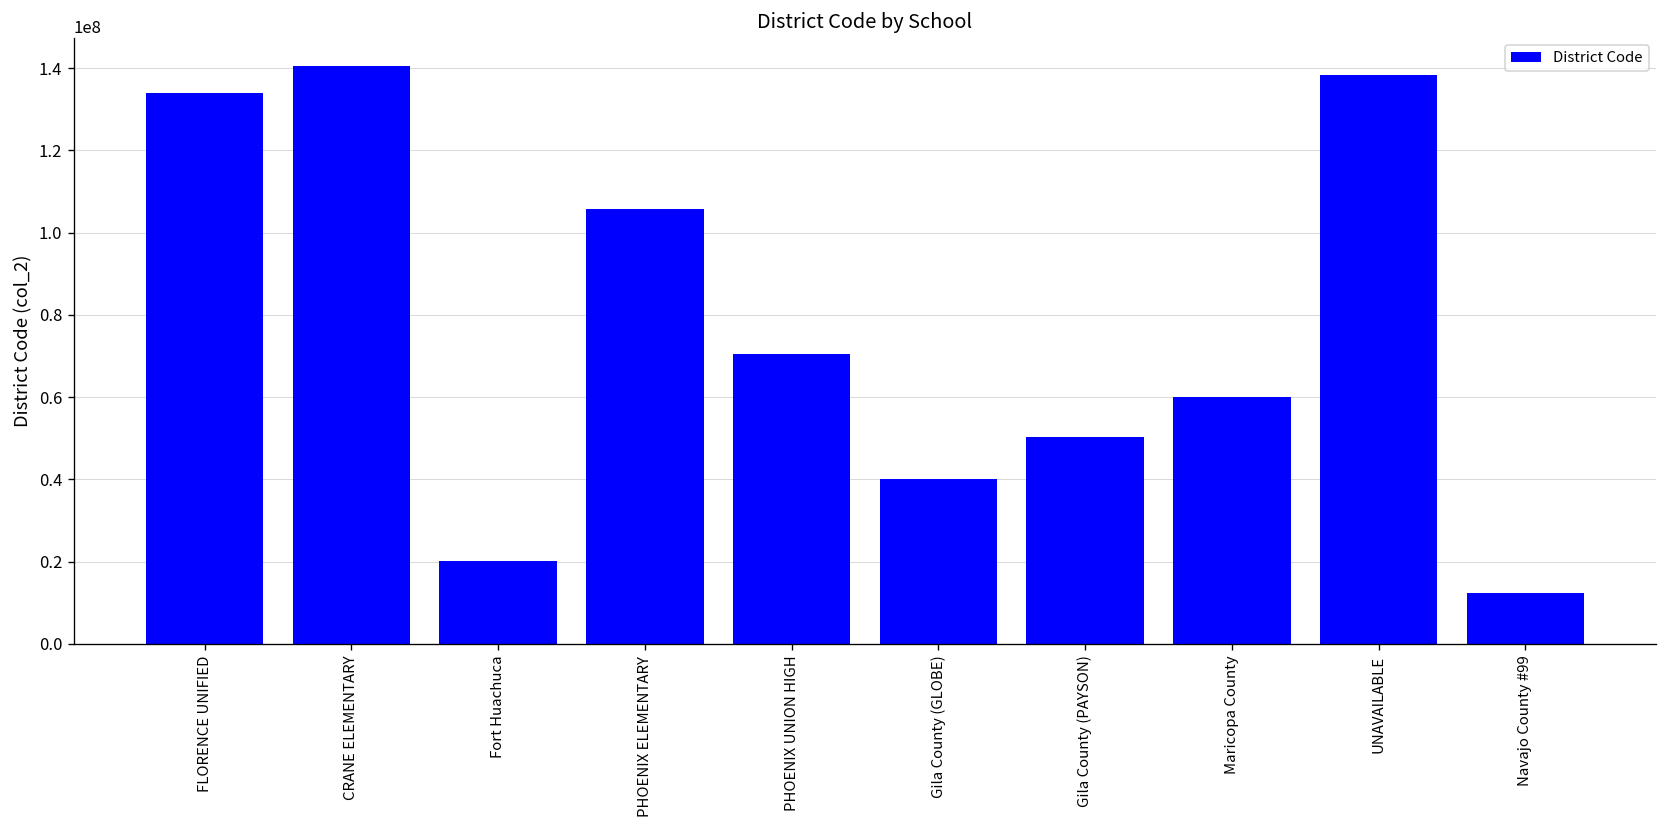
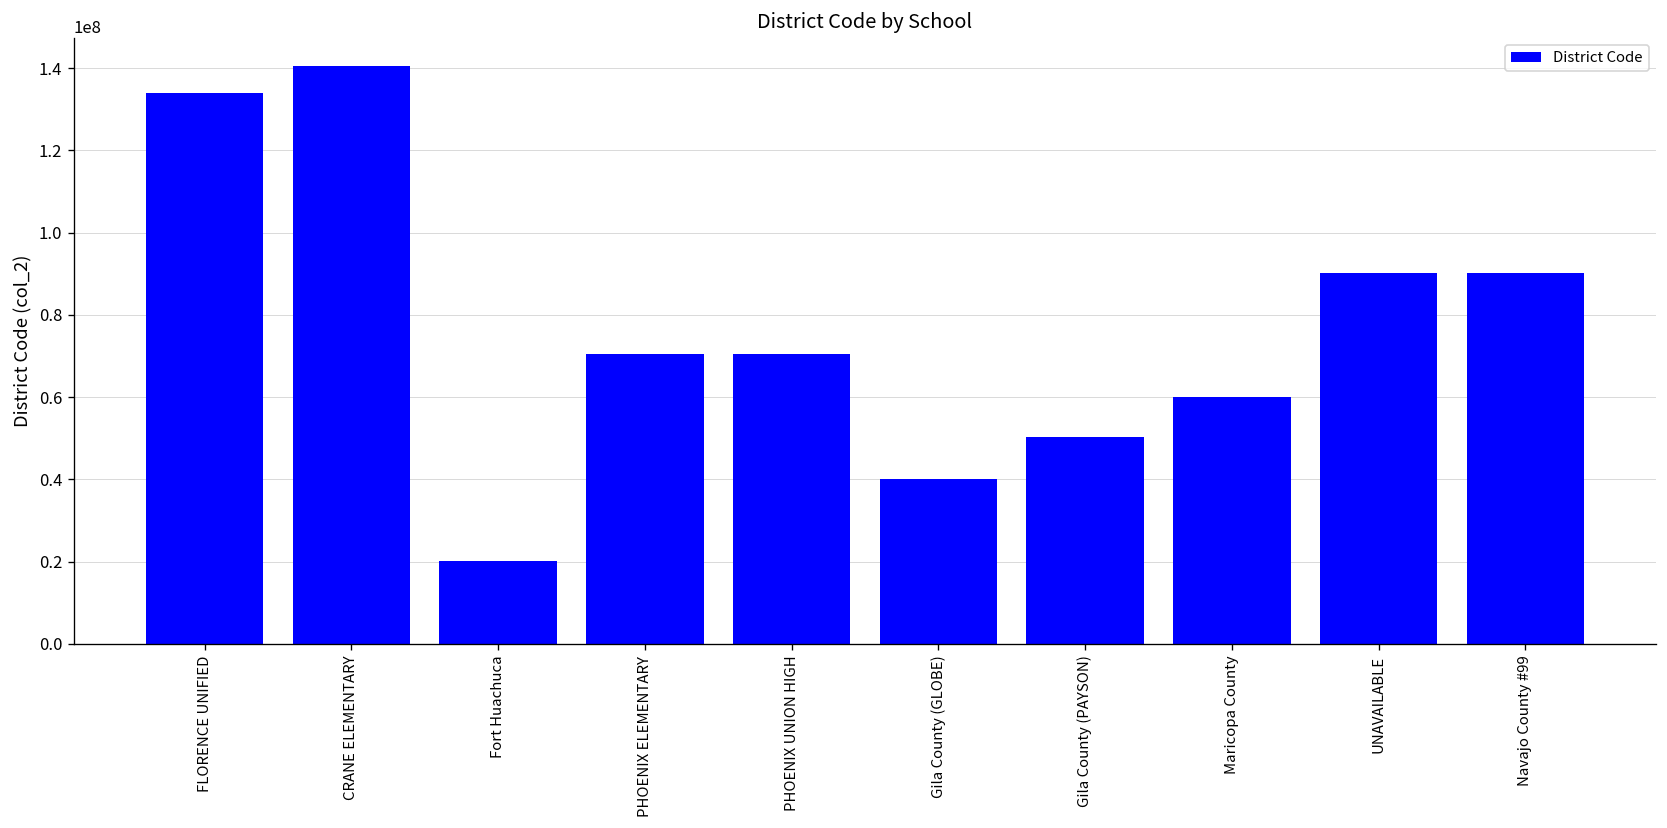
PHOENIX ELEMENTARY: 106000000 -> 70000000
UNAVAILABLE: 138000000 -> 90000000
Navajo County #99: 12000000 -> 90000000
